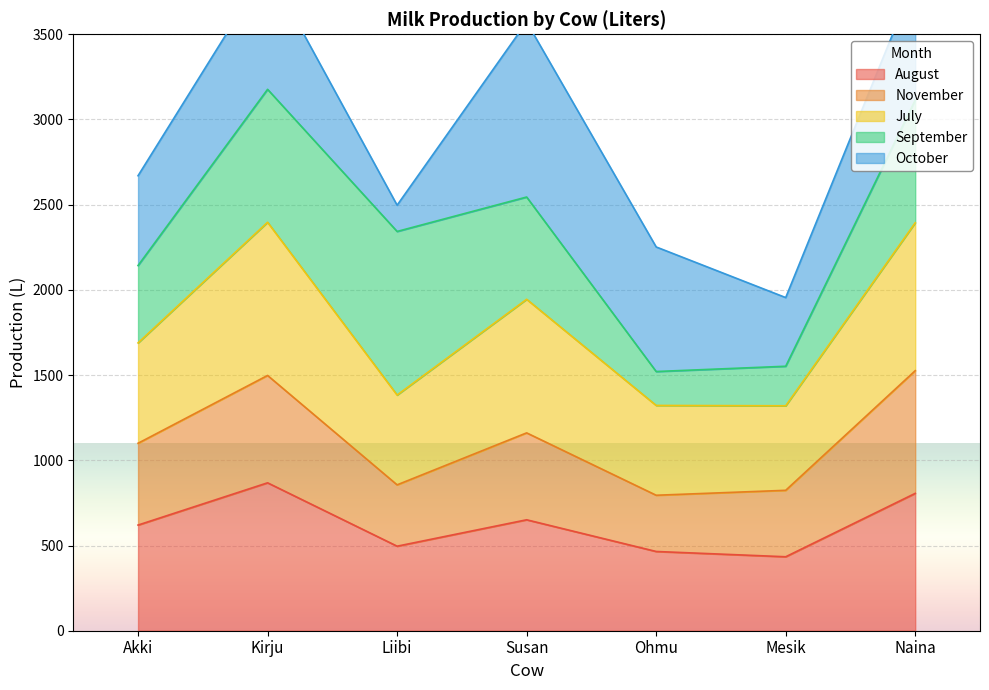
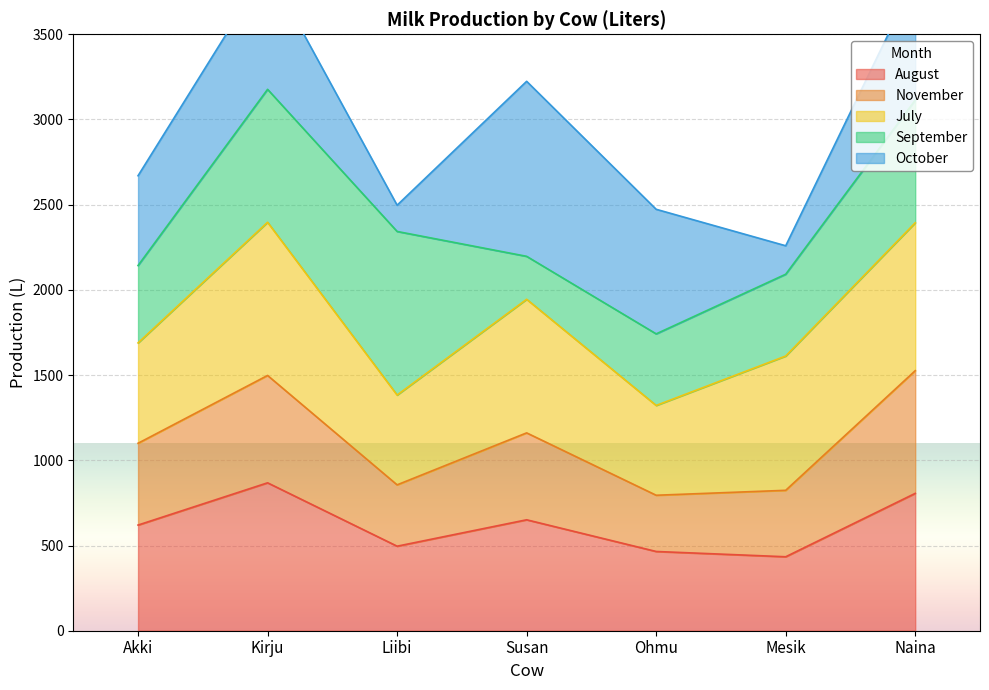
September, Susan: 600 -> 250
September, Ohmu: 200 -> 420
July, Mesik: 500 -> 790
September, Mesik: 230 -> 480
October, Mesik: 400 -> 170
